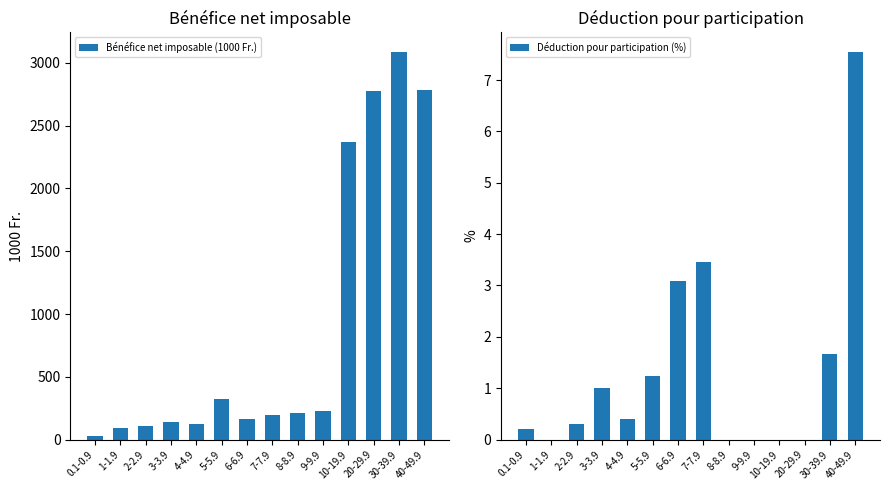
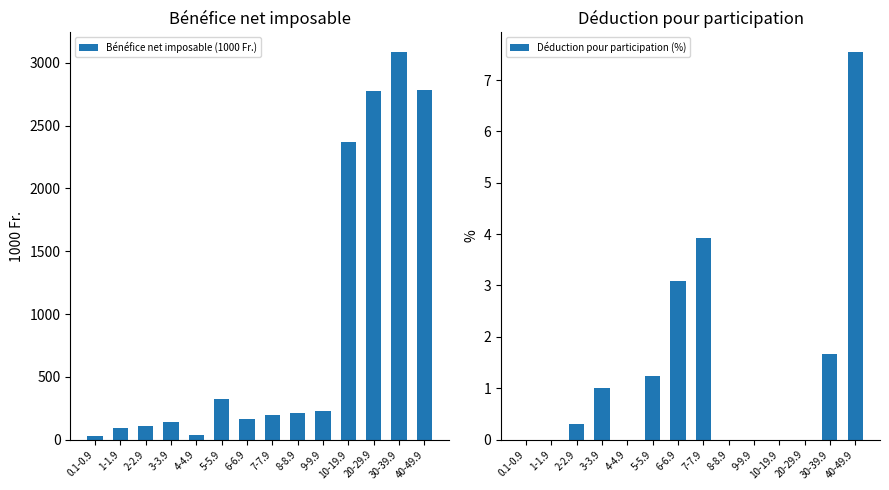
Bénéfice net imposable, 4-4.9: 120 -> 40
Déduction pour participation, 0.1-0.9: 0.2 -> 0.0
Déduction pour participation, 4-4.9: 0.4 -> 0.0
Déduction pour participation, 7-7.9: 3.5 -> 3.9
